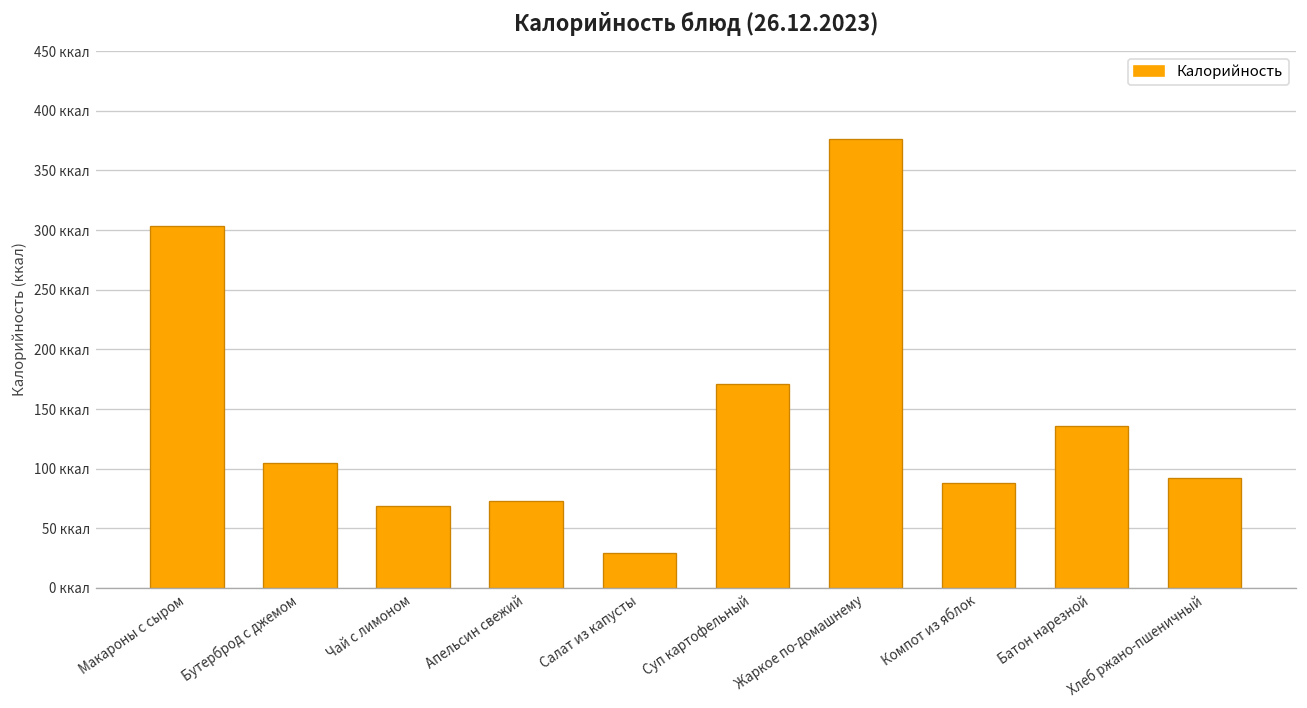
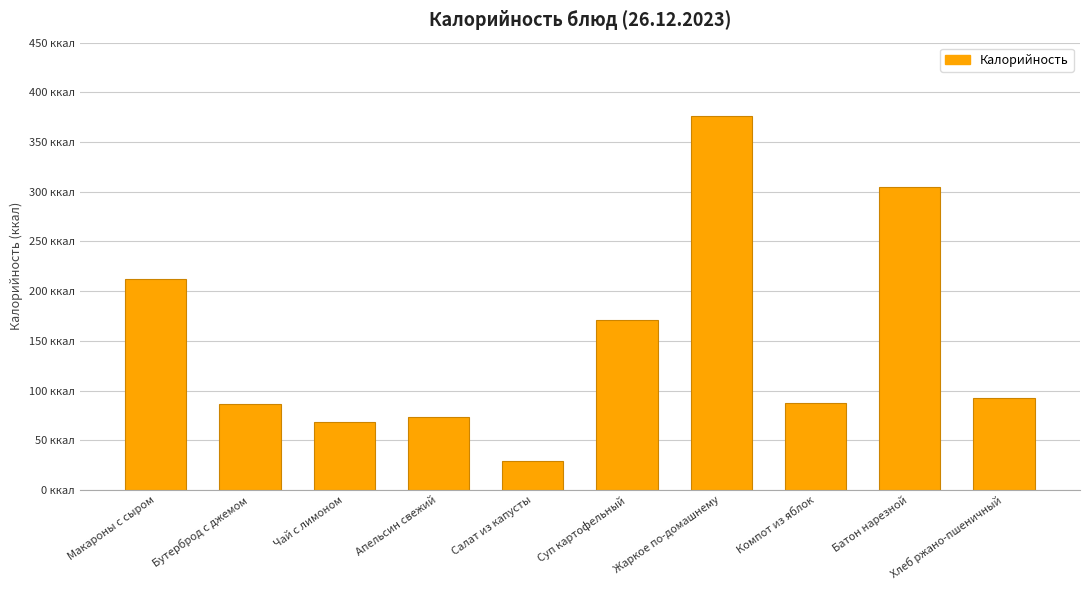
Макароны с сыром: 300 ккал -> 210 ккал
Бутерброд с джемом: 100 ккал -> 90 ккал
Батон нарезной: 140 ккал -> 300 ккал
